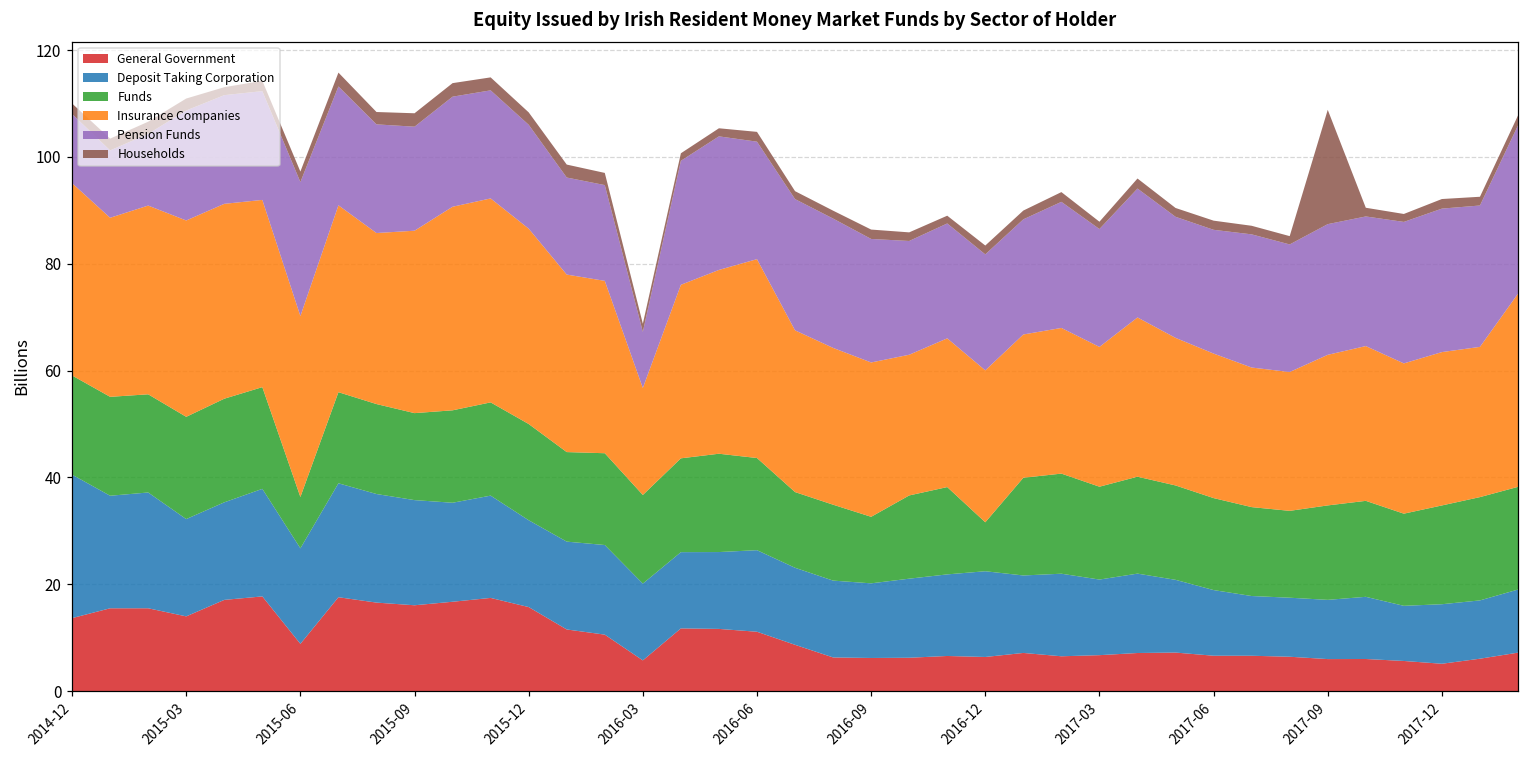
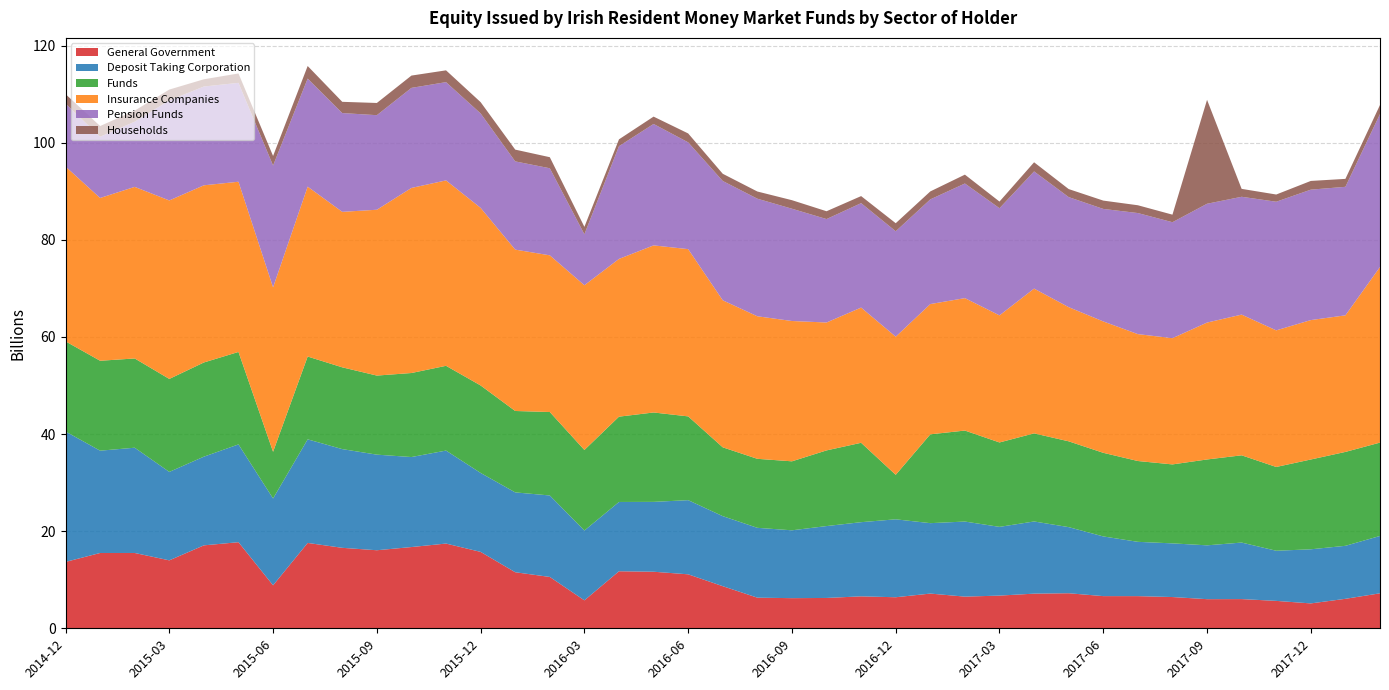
Insurance Companies, 2016-03: 20 -> 34
Insurance Companies, 2016-06: 37 -> 34
Funds, 2016-09: 12 -> 14
